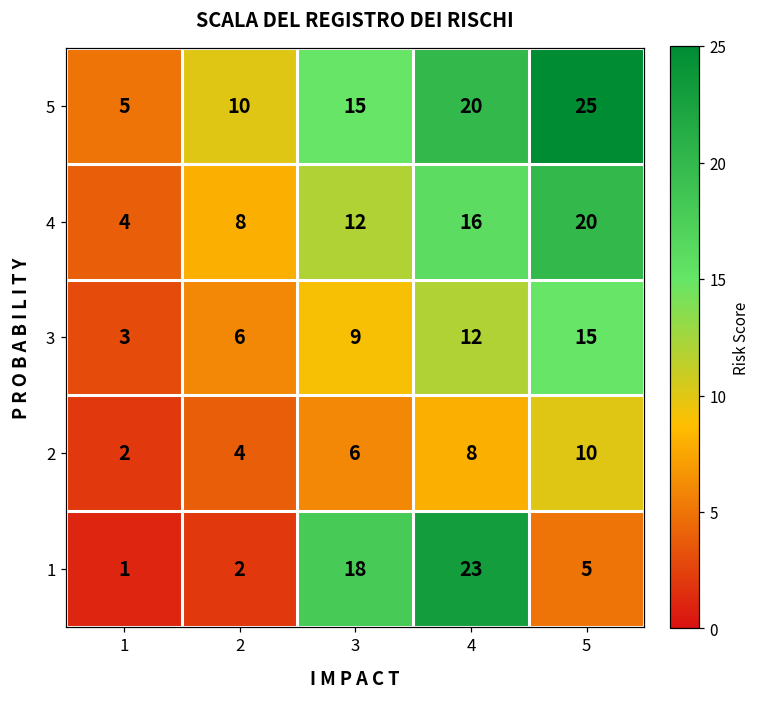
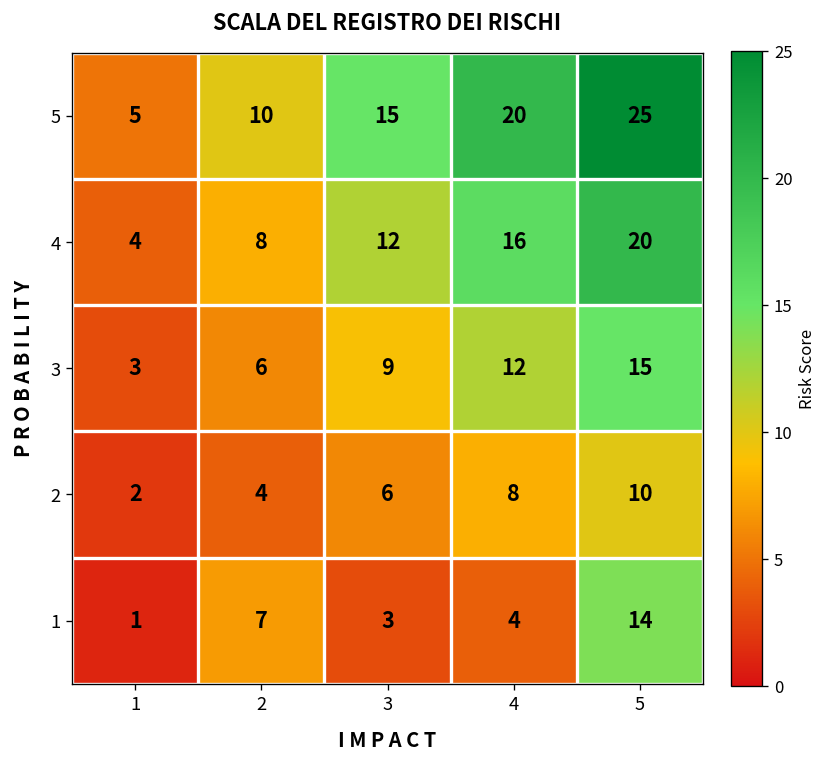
1, 2: 2 -> 7
1, 3: 18 -> 3
1, 4: 23 -> 4
1, 5: 5 -> 14
